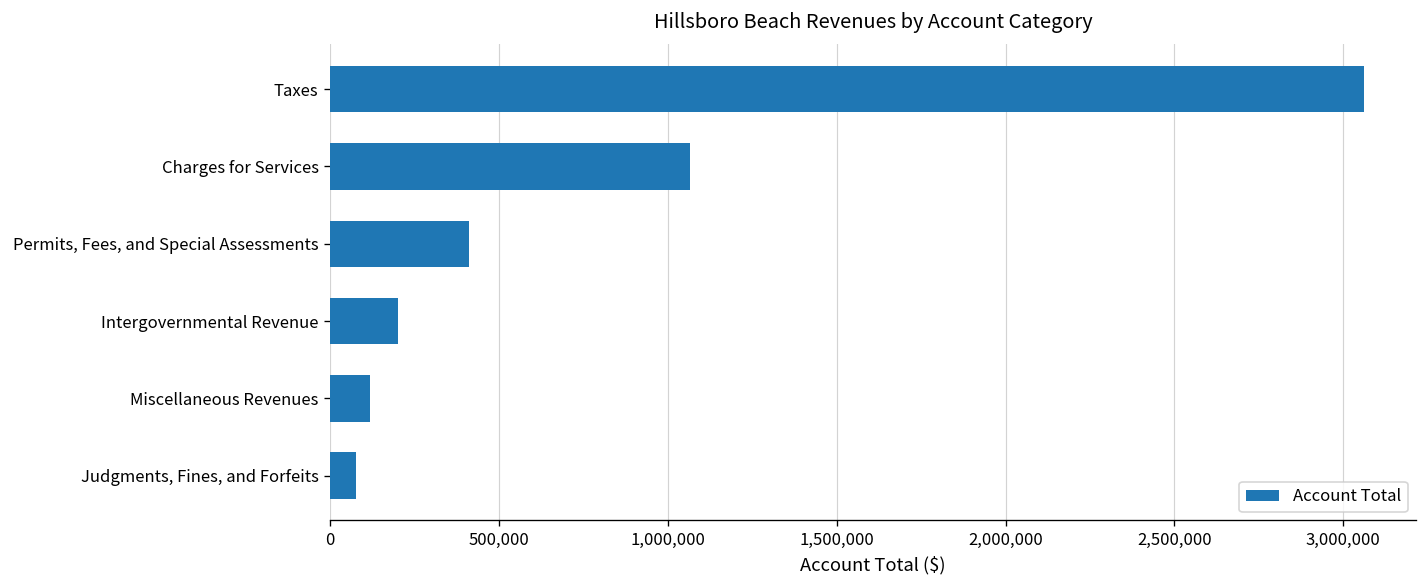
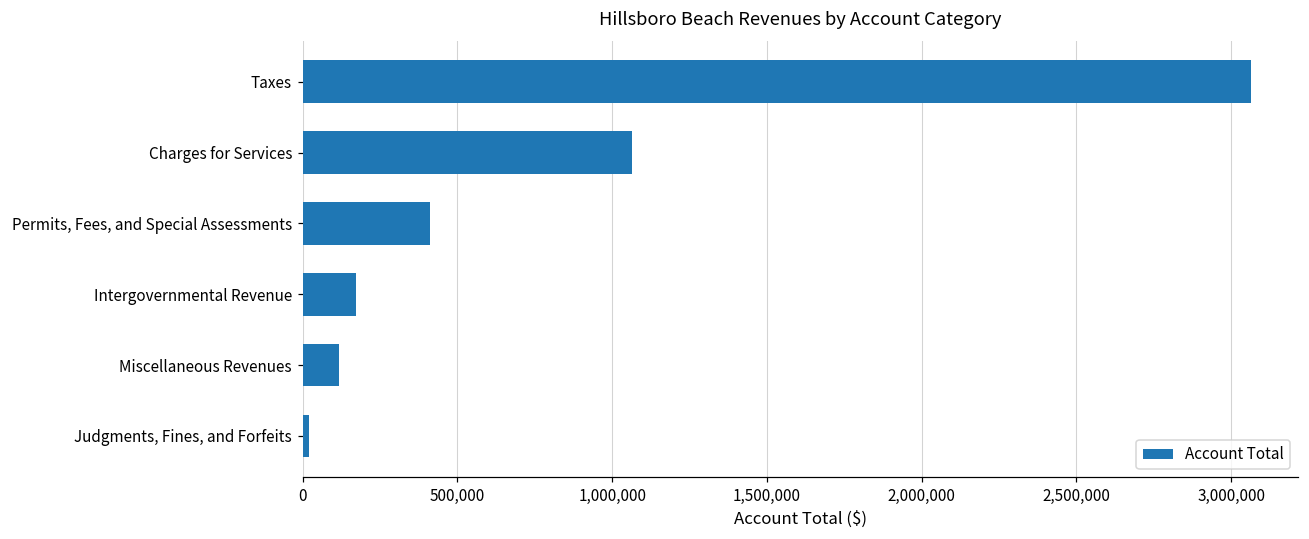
Intergovernmental Revenue: 200,000 -> 170,000
Judgments, Fines, and Forfeits: 80,000 -> 20,000
